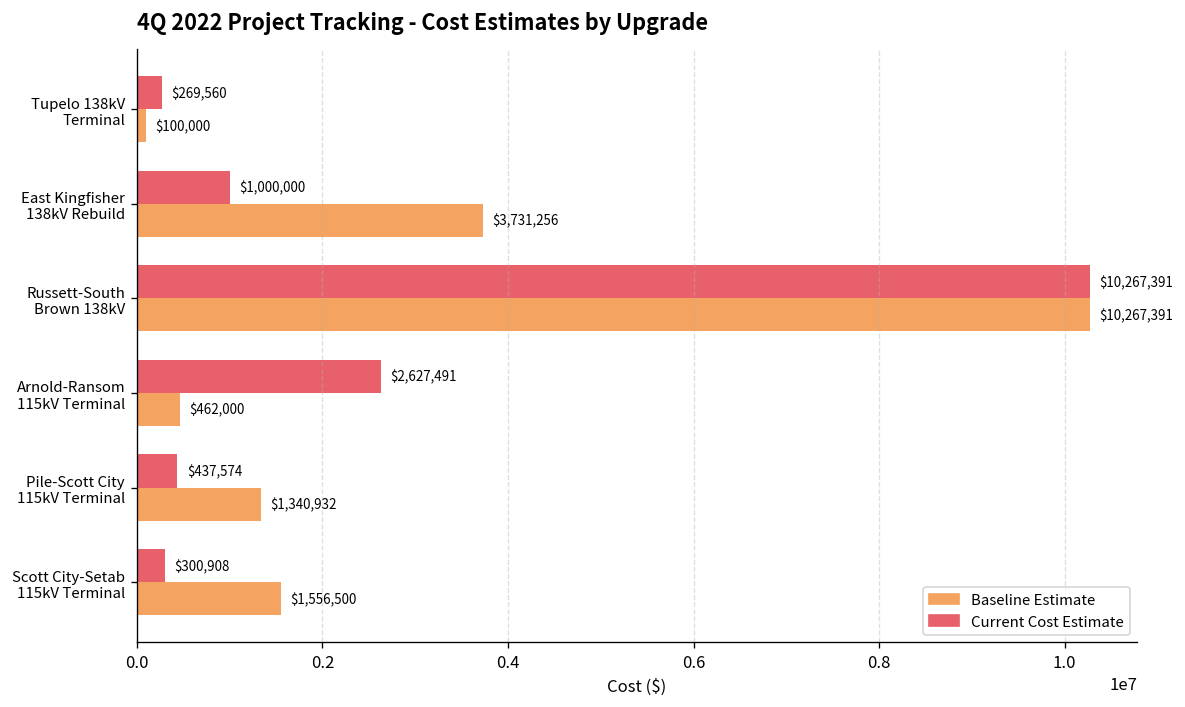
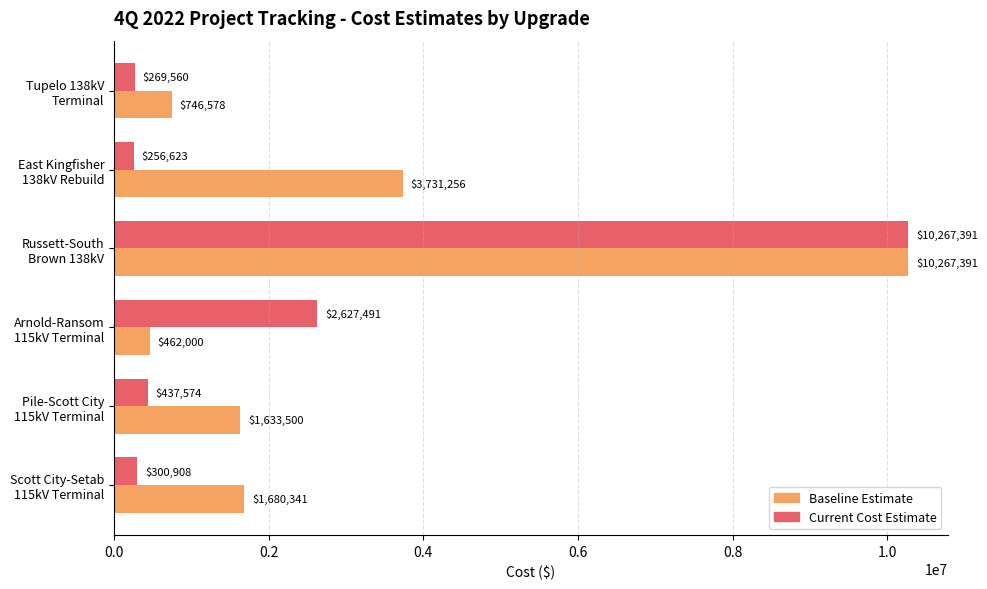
Baseline Estimate, Tupelo 138kV Terminal: $100,000 -> $746,578
Current Cost Estimate, East Kingfisher 138kV Rebuild: $1,000,000 -> $256,623
Baseline Estimate, Pile-Scott City 115kV Terminal: $1,340,932 -> $1,633,500
Baseline Estimate, Scott City-Setab 115kV Terminal: $1,556,500 -> $1,680,341
